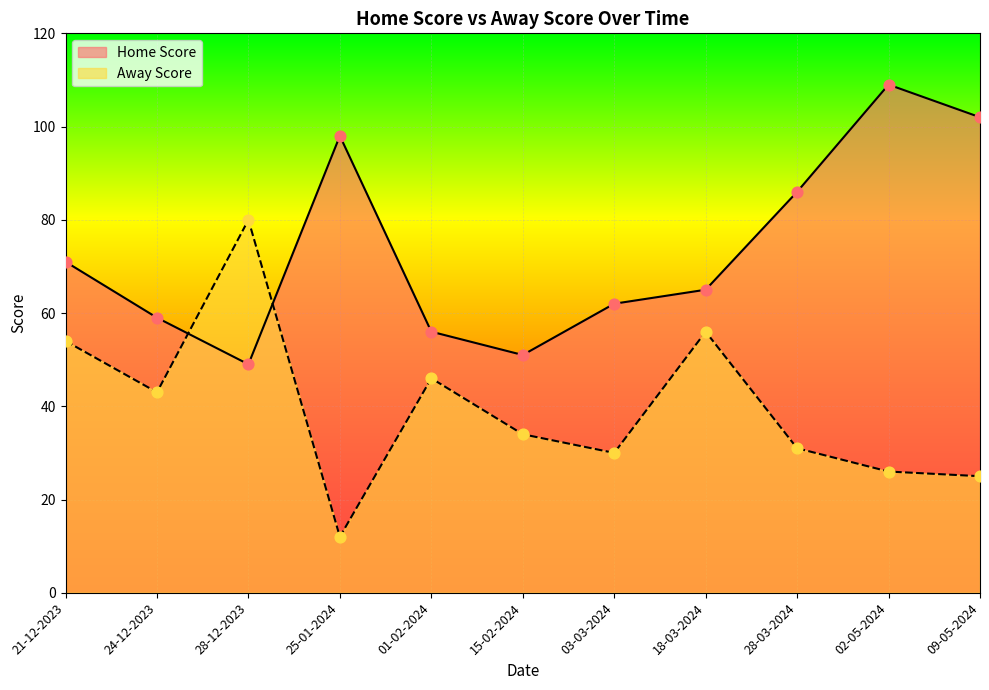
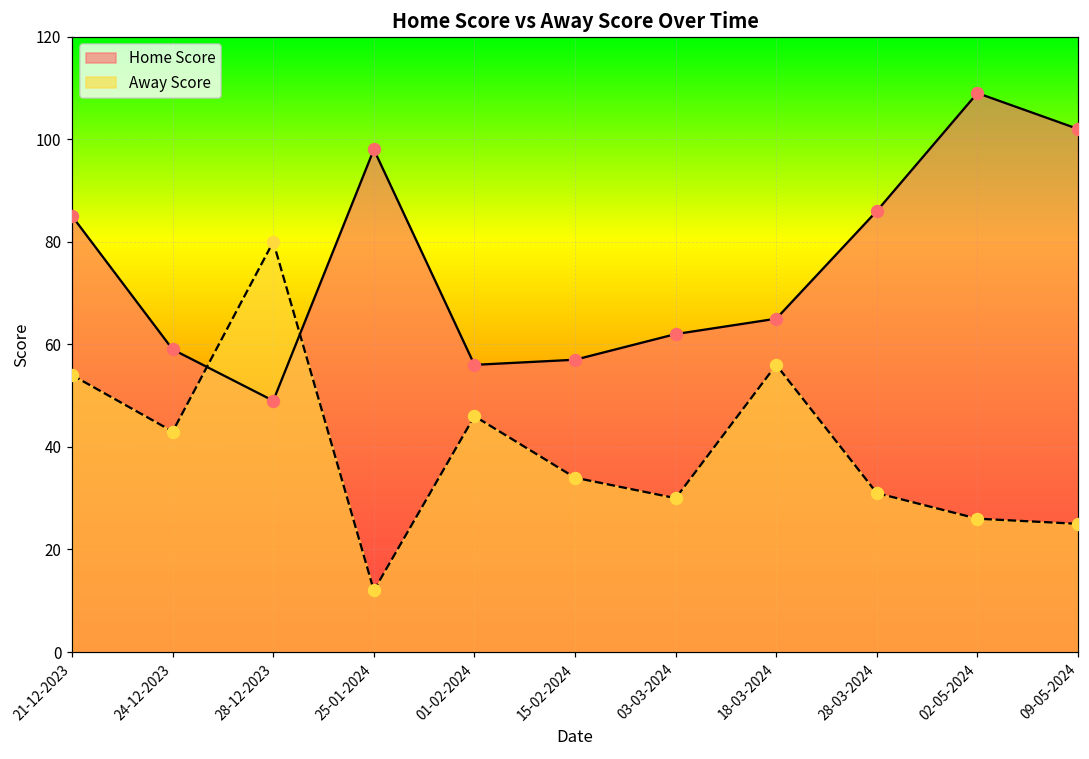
Home Score, 21-12-2023: 71 -> 85
Home Score, 15-02-2024: 51 -> 57
